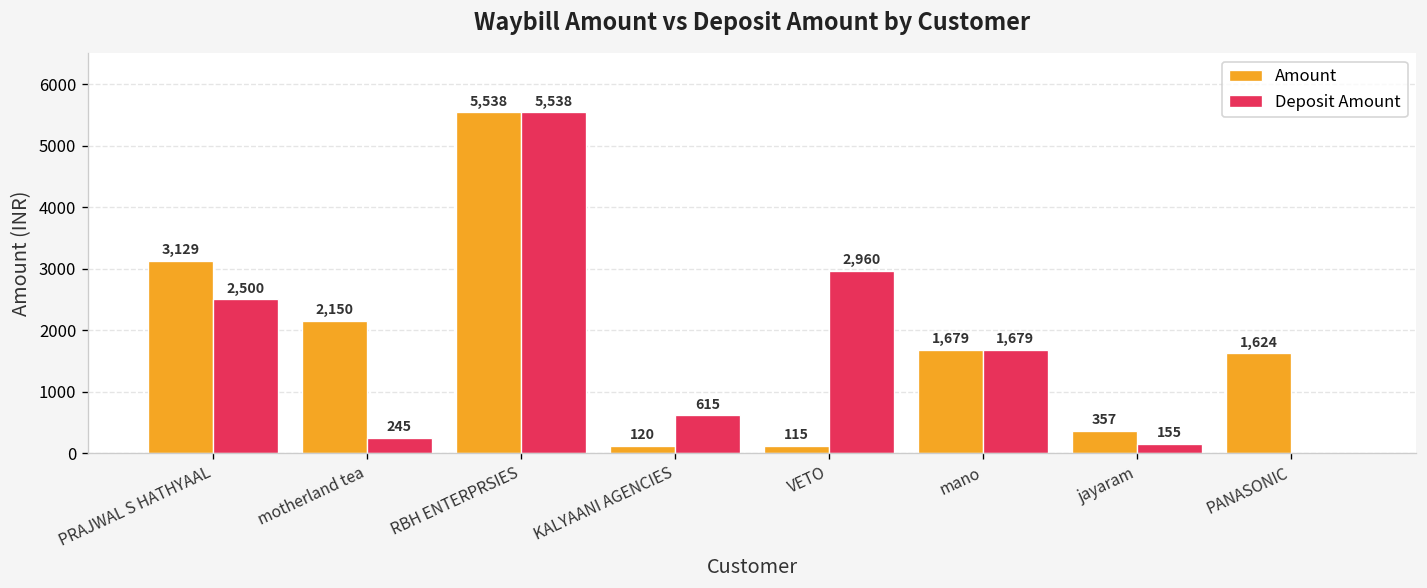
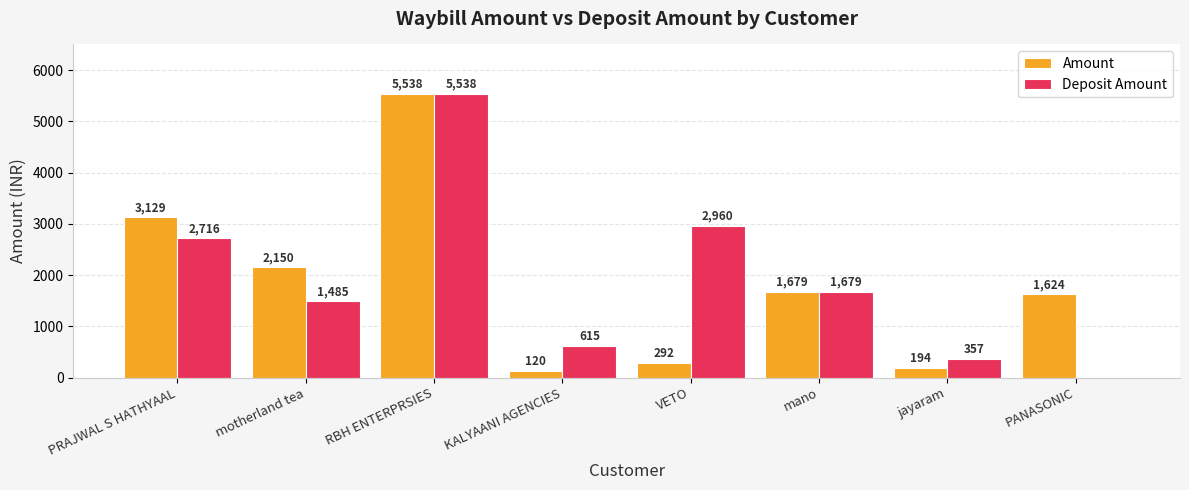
Deposit Amount, PRAJWAL S HATHYAAL: 2,500 -> 2,716
Deposit Amount, motherland tea: 245 -> 1,485
Amount, VETO: 115 -> 292
Amount, jayaram: 357 -> 194
Deposit Amount, jayaram: 155 -> 357
